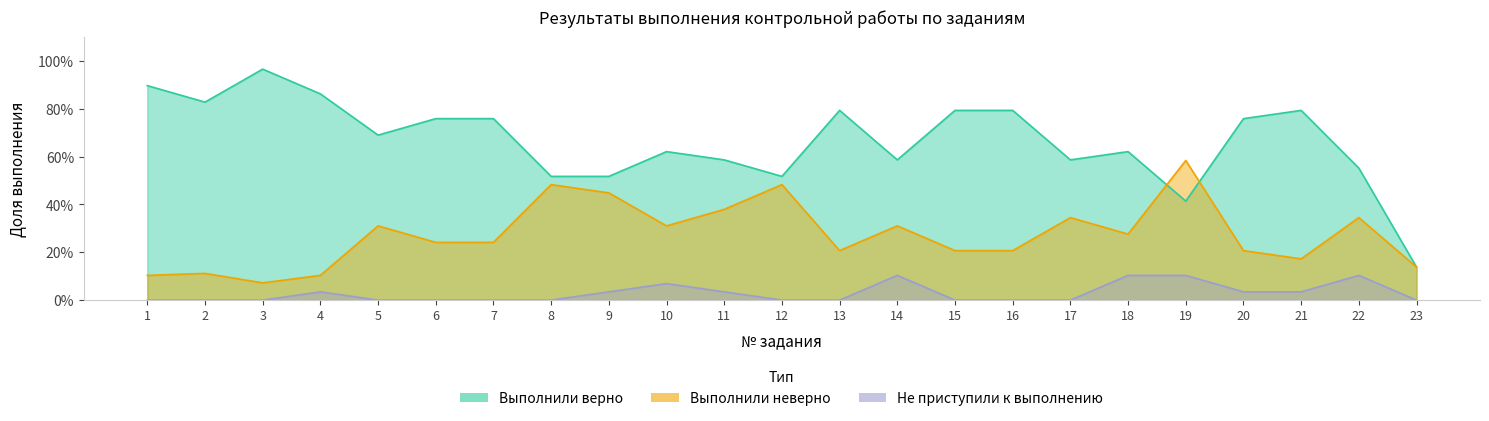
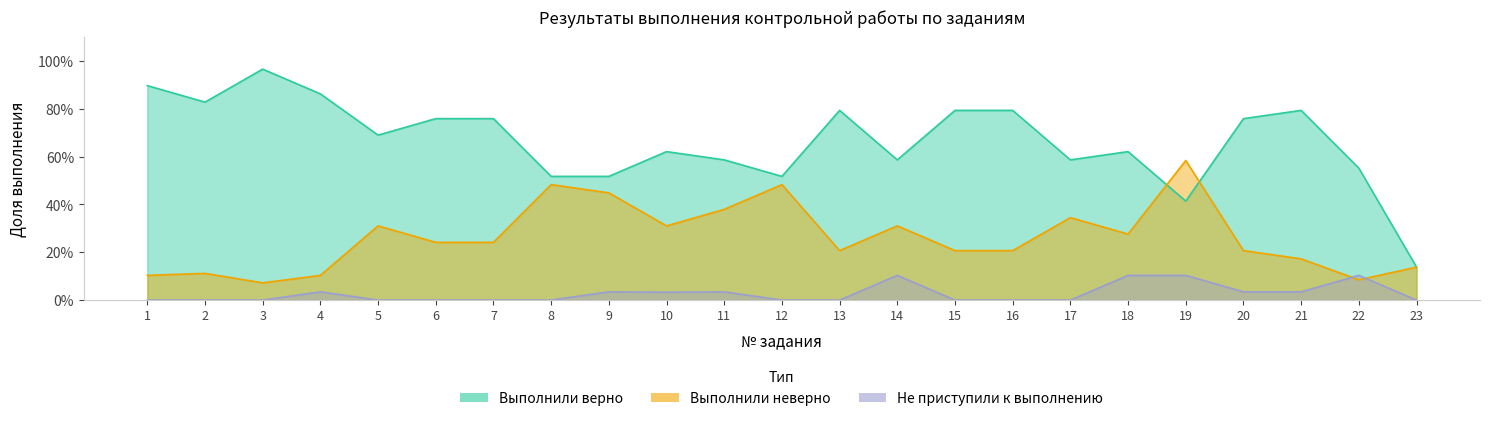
Не приступили к выполнению, 10: 7% -> 3%
Выполнили неверно, 22: 34% -> 8%
